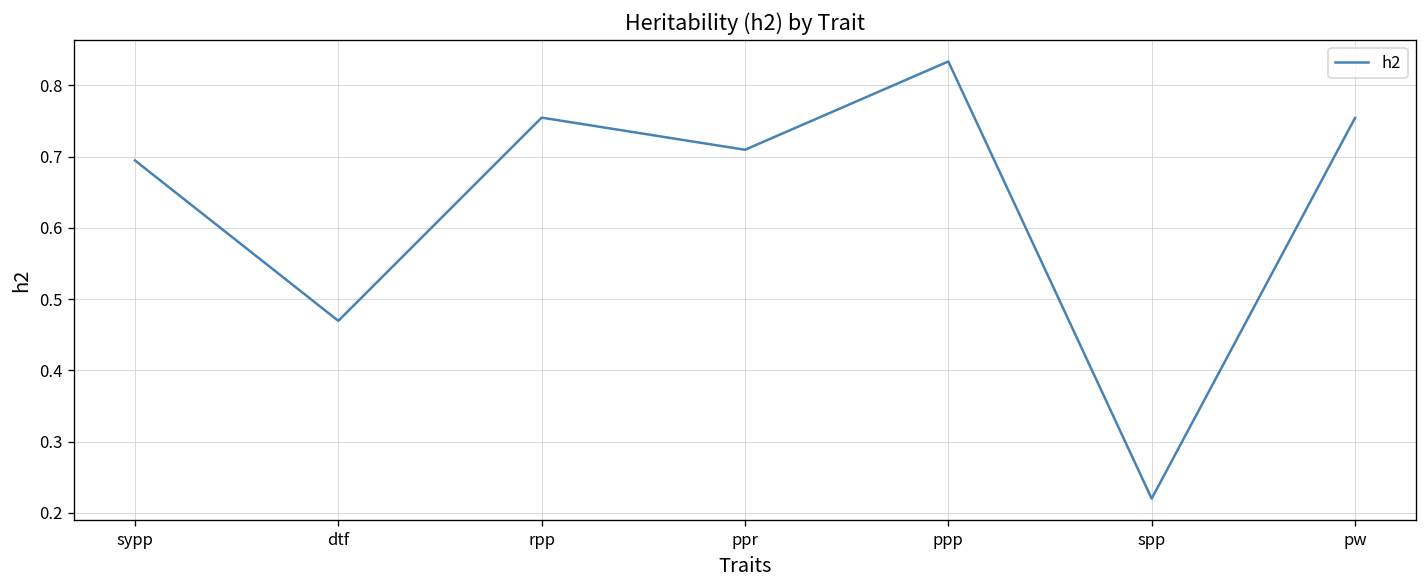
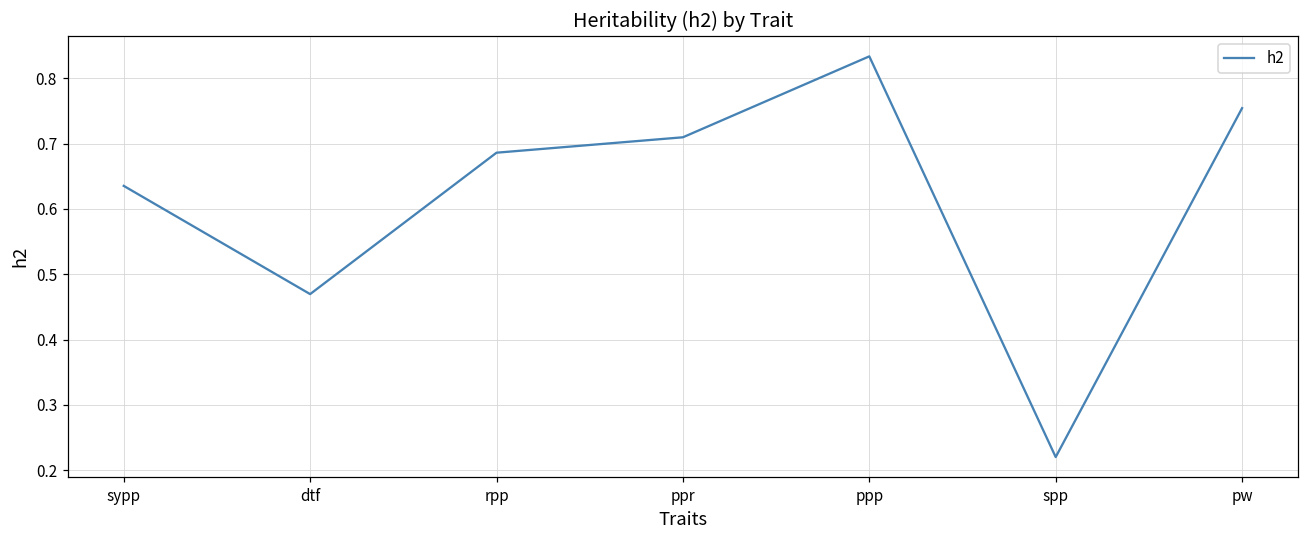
sypp: 0.69 -> 0.64
rpp: 0.75 -> 0.69
